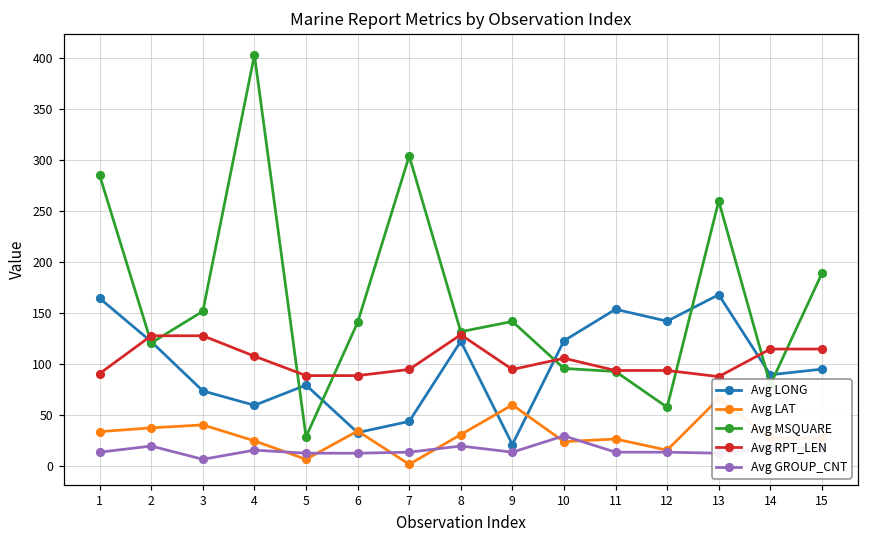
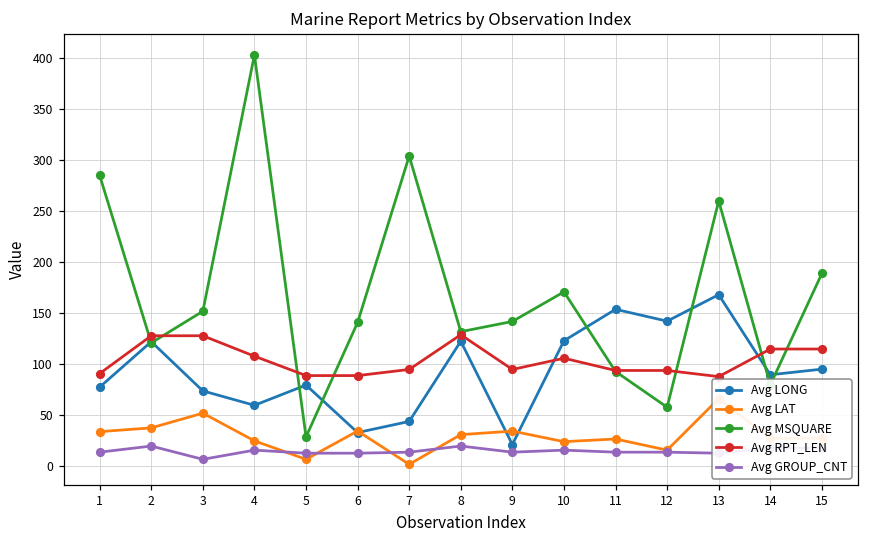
Avg LONG, 1: 160 -> 80
Avg LAT, 3: 40 -> 50
Avg LAT, 9: 60 -> 30
Avg MSQUARE, 10: 100 -> 170
Avg GROUP_CNT, 10: 30 -> 20
